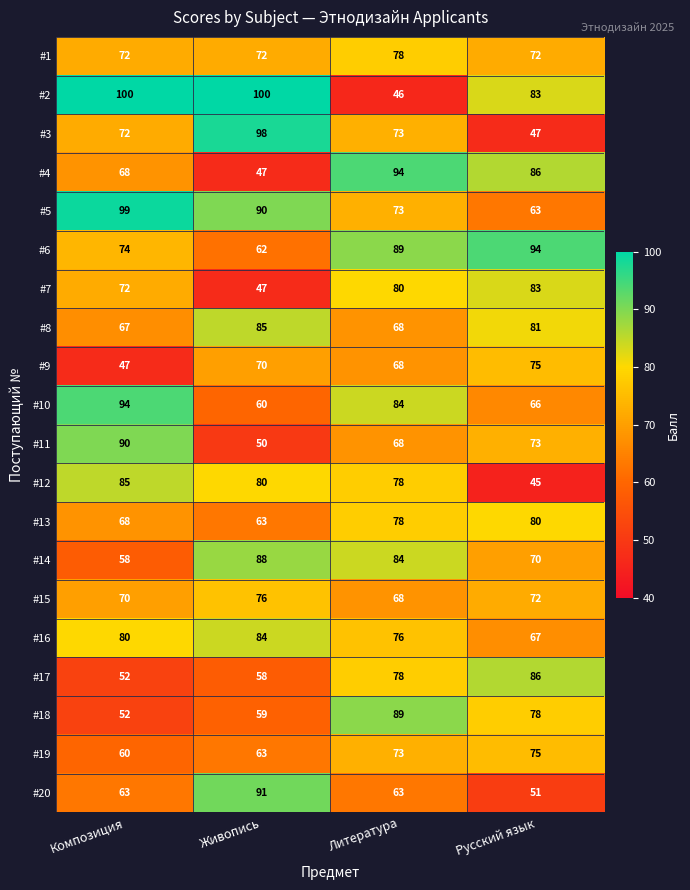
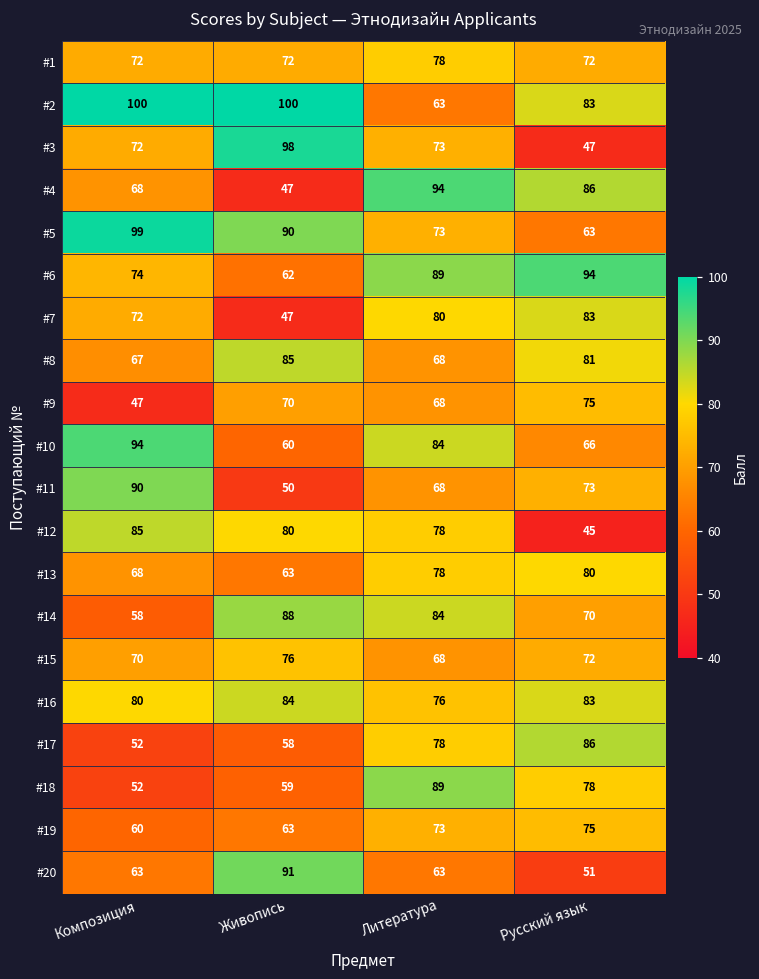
#2, Литература: 46 -> 63
#16, Русский язык: 67 -> 83
